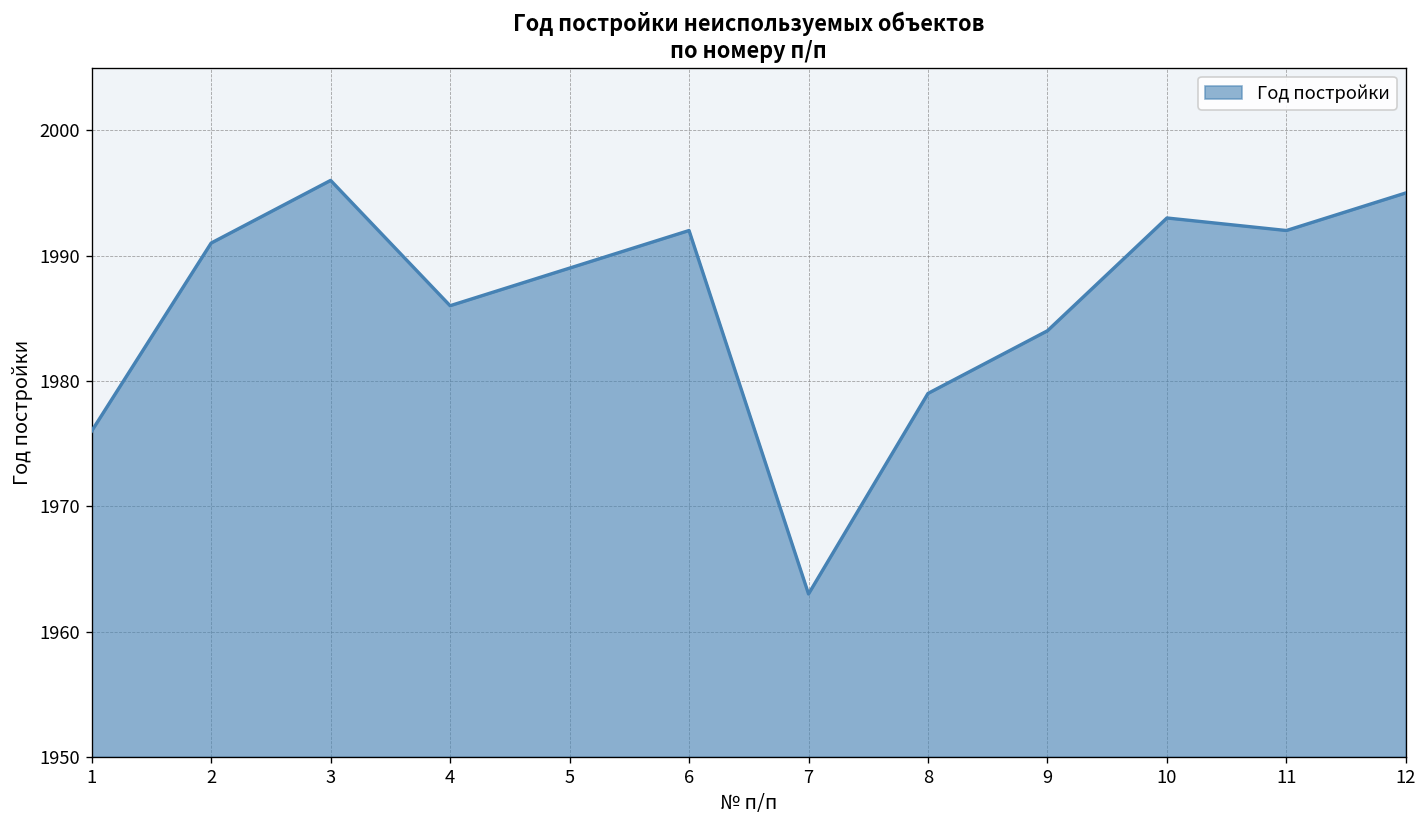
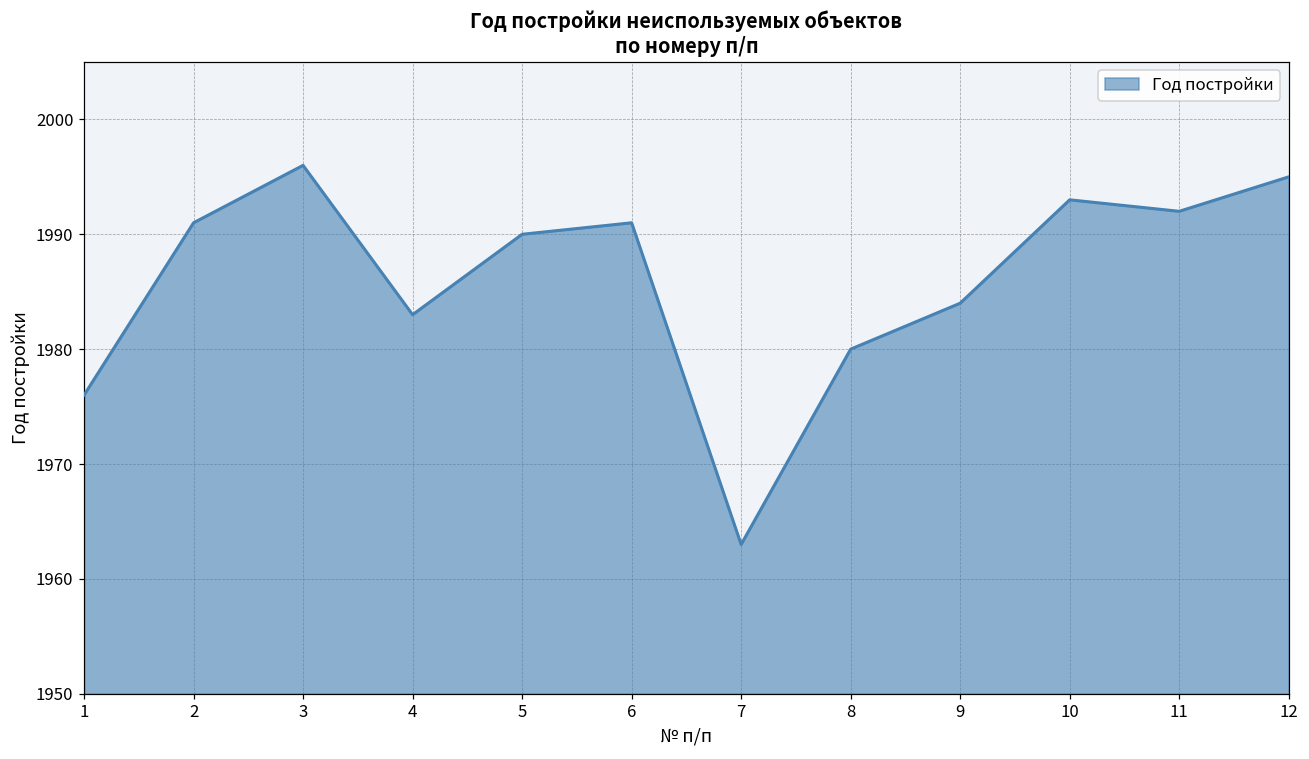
4: 1986 -> 1983
5: 1989 -> 1990
6: 1992 -> 1991
8: 1979 -> 1980
